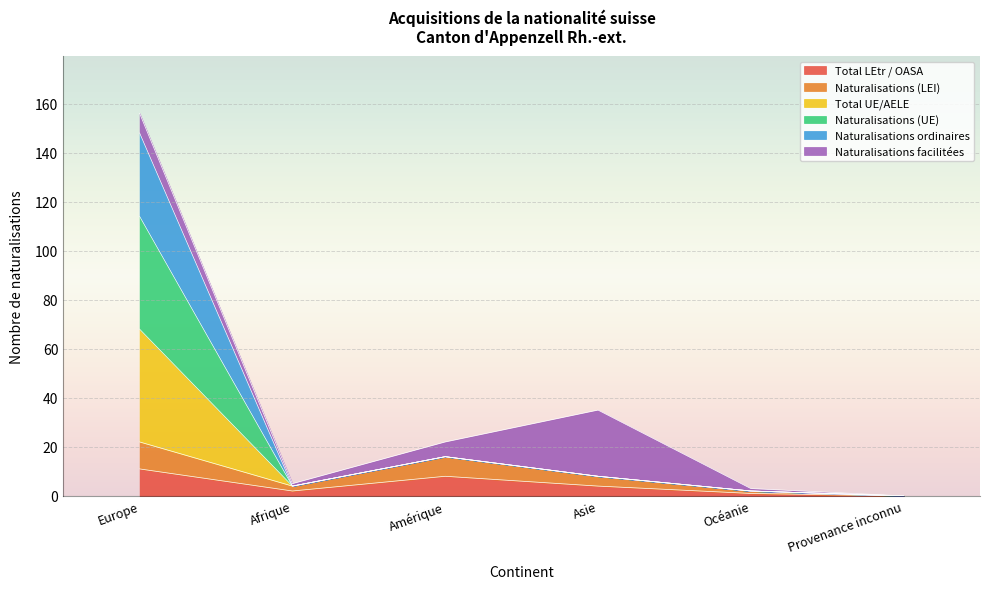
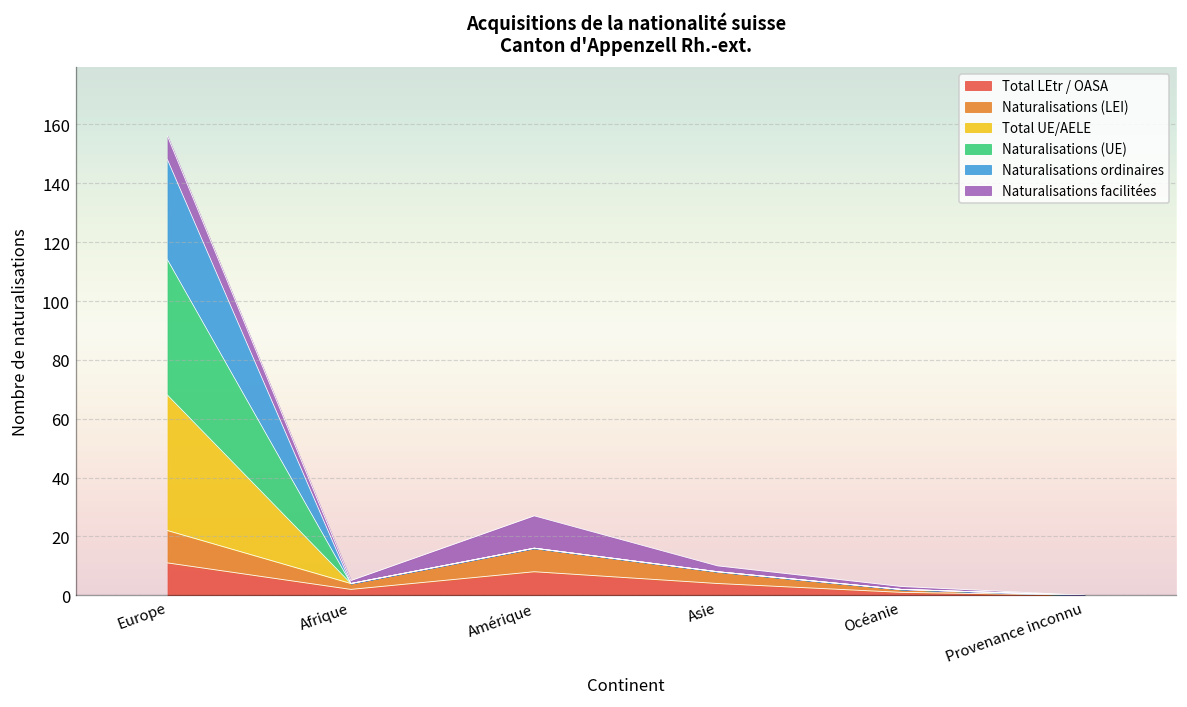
Naturalisations facilitées, Amérique: 6 -> 11
Naturalisations facilitées, Asie: 27 -> 2
